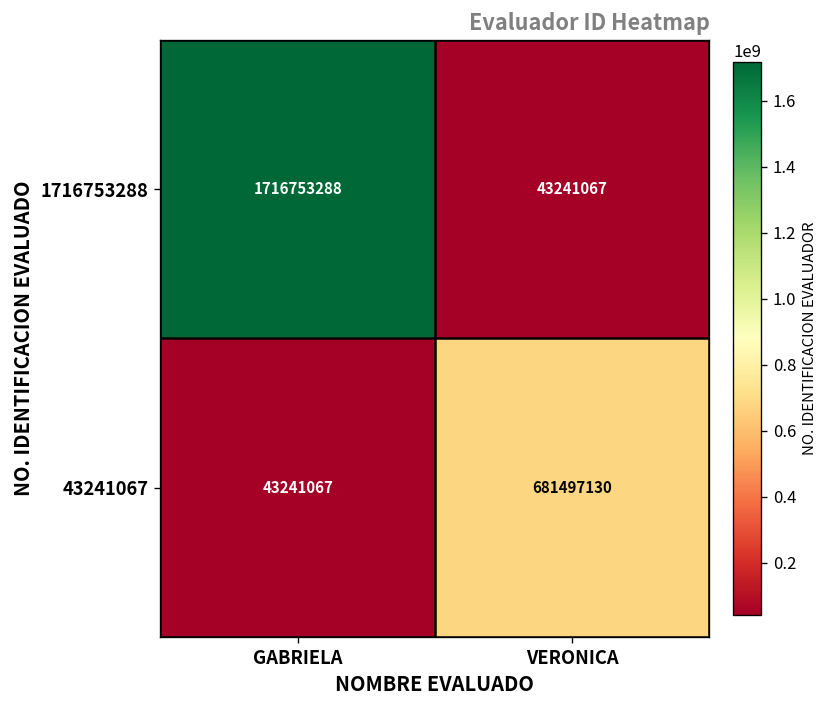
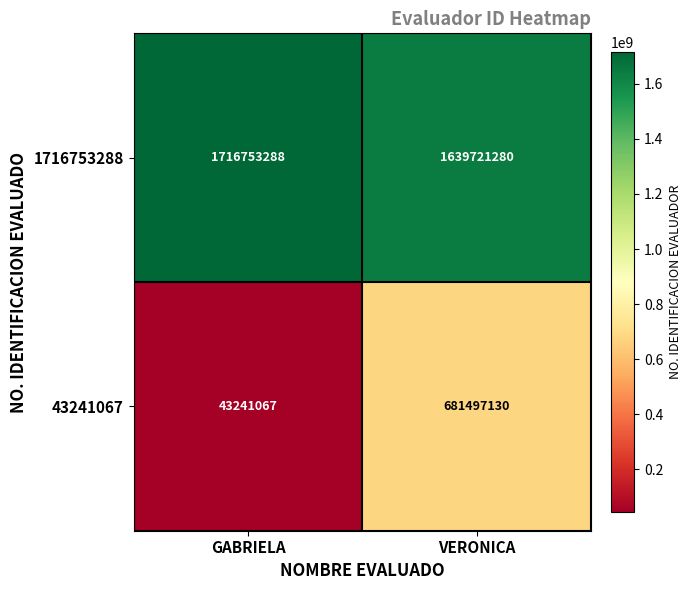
1716753288, VERONICA: 43241067 -> 1639721280
